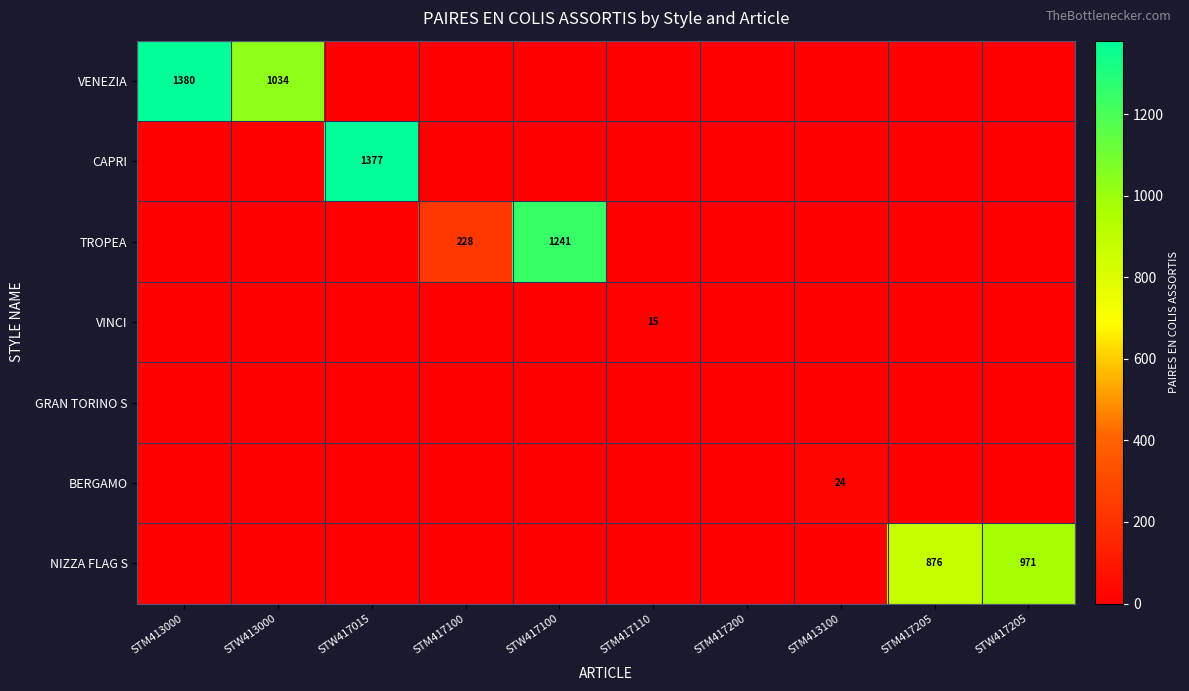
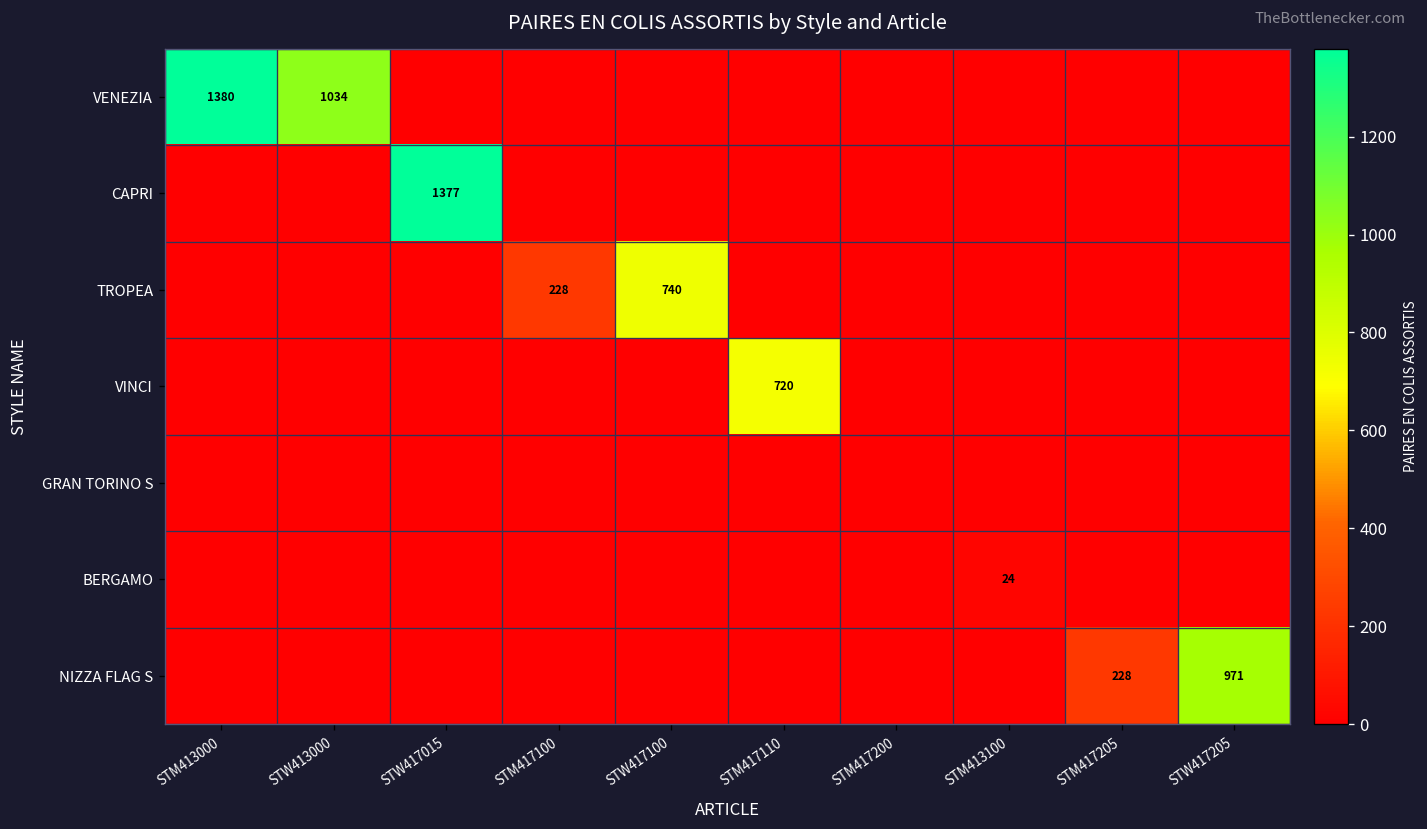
TROPEA, STW417100: 1241 -> 740
VINCI, STM417110: 15 -> 720
NIZZA FLAG S, STM417205: 876 -> 228
